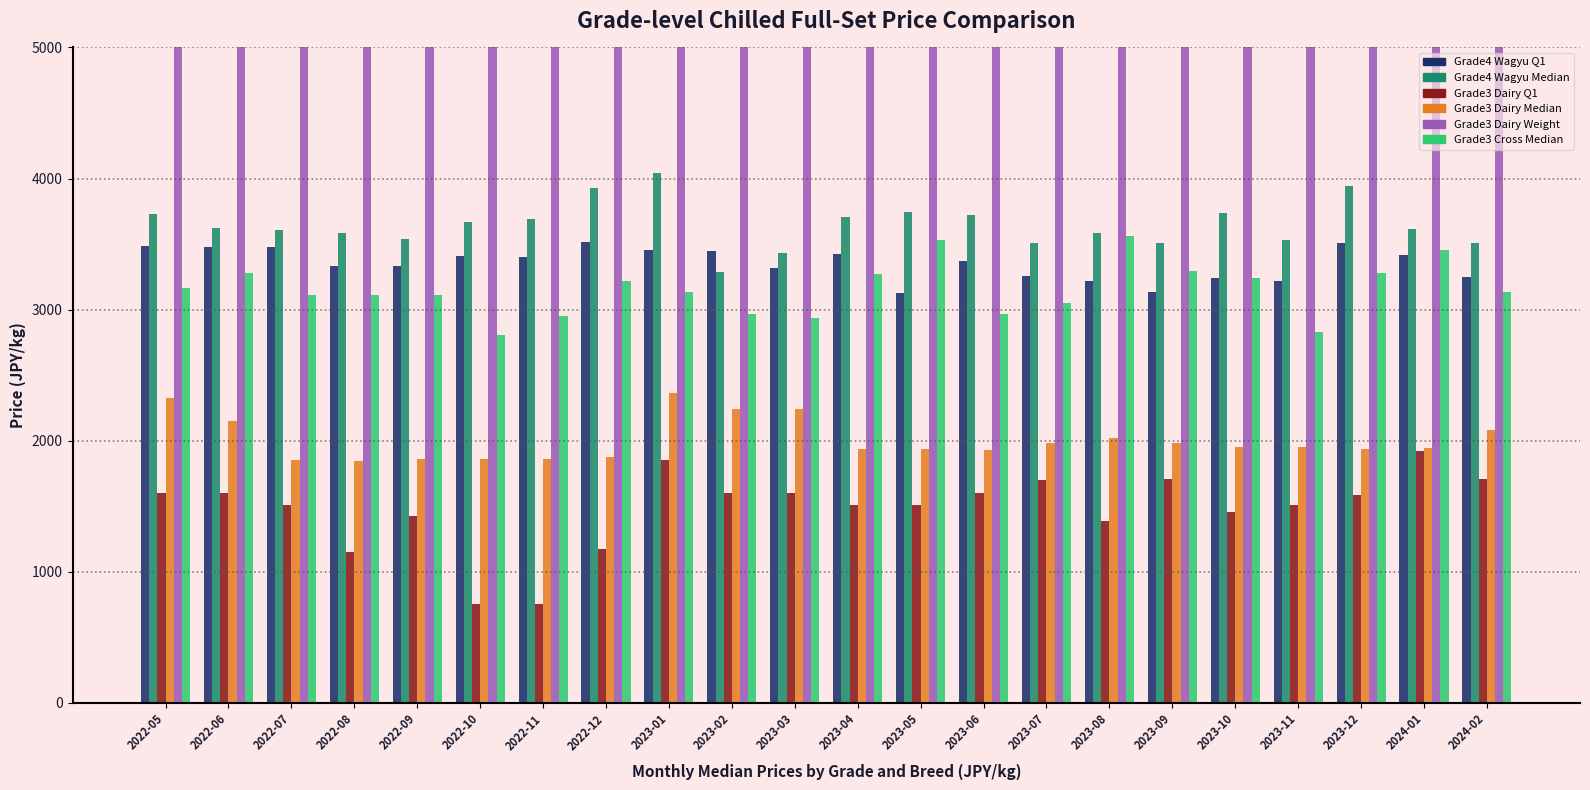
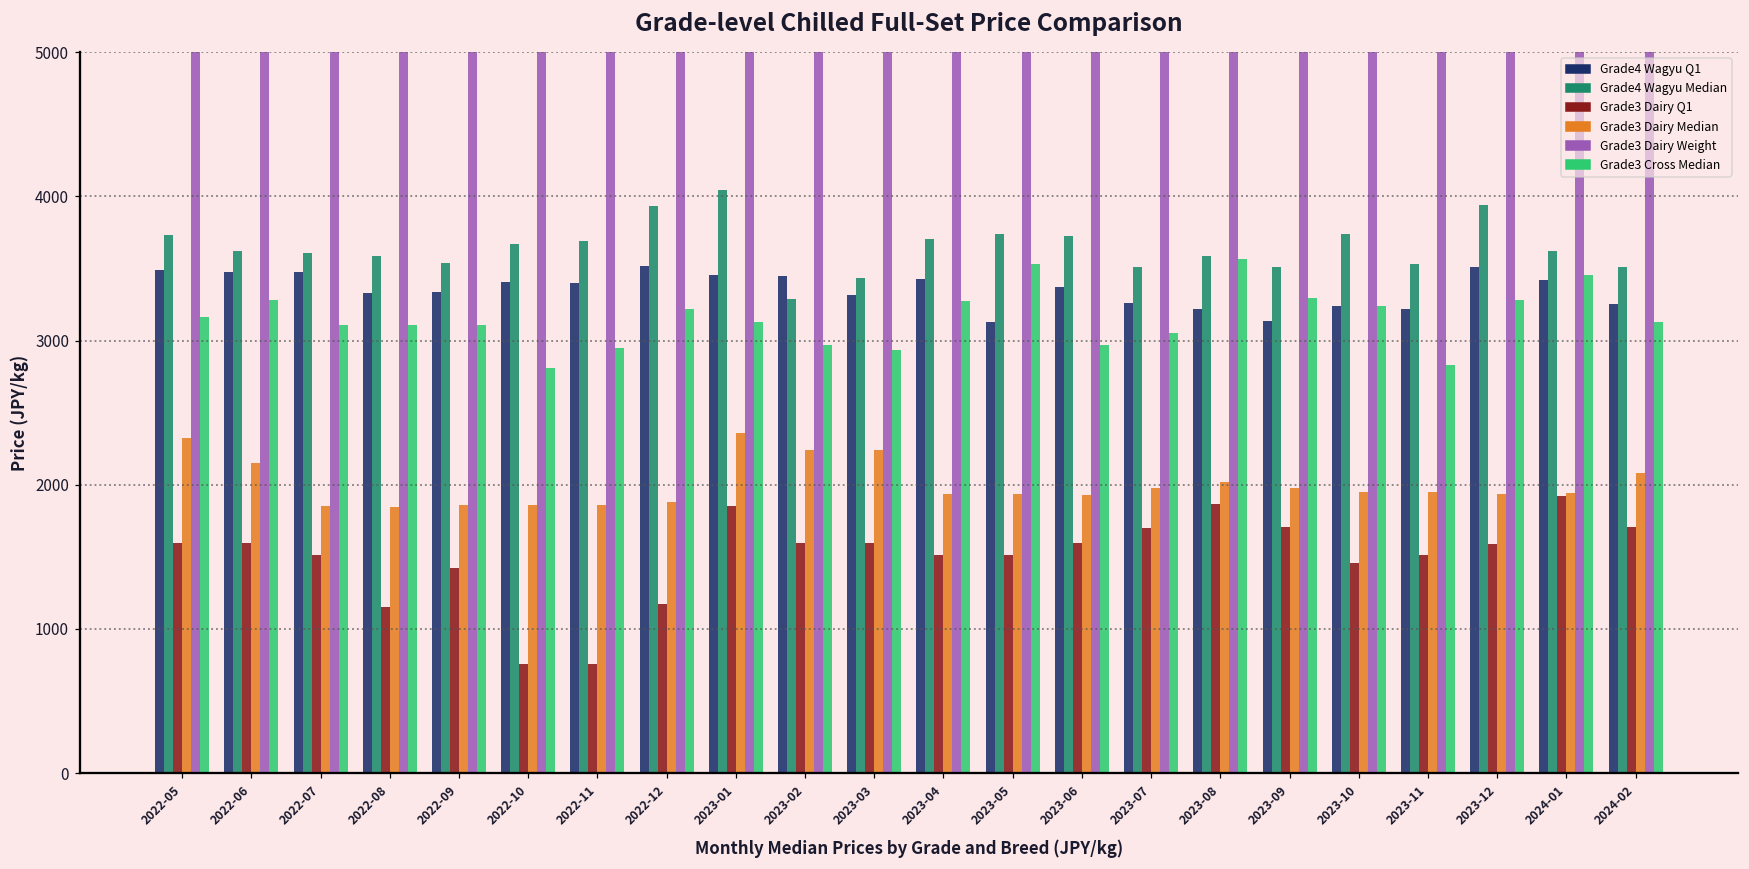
Grade3 Dairy Q1, 2023-08: 1380 -> 1870
